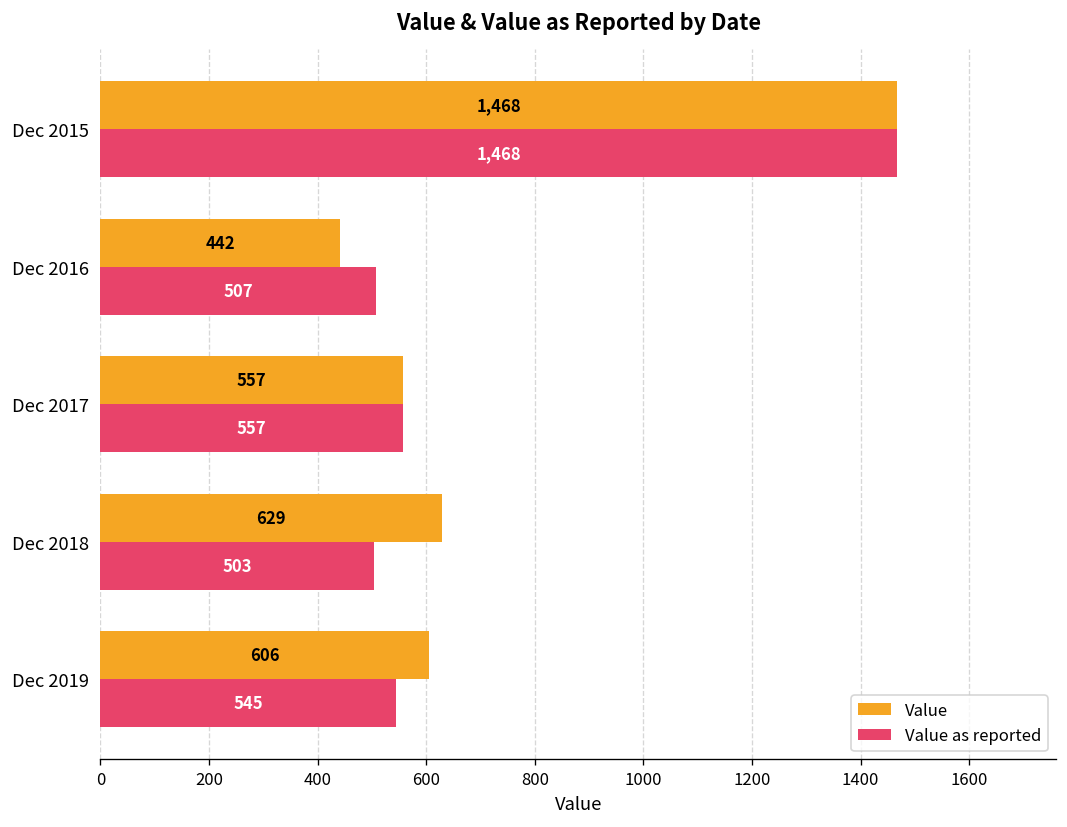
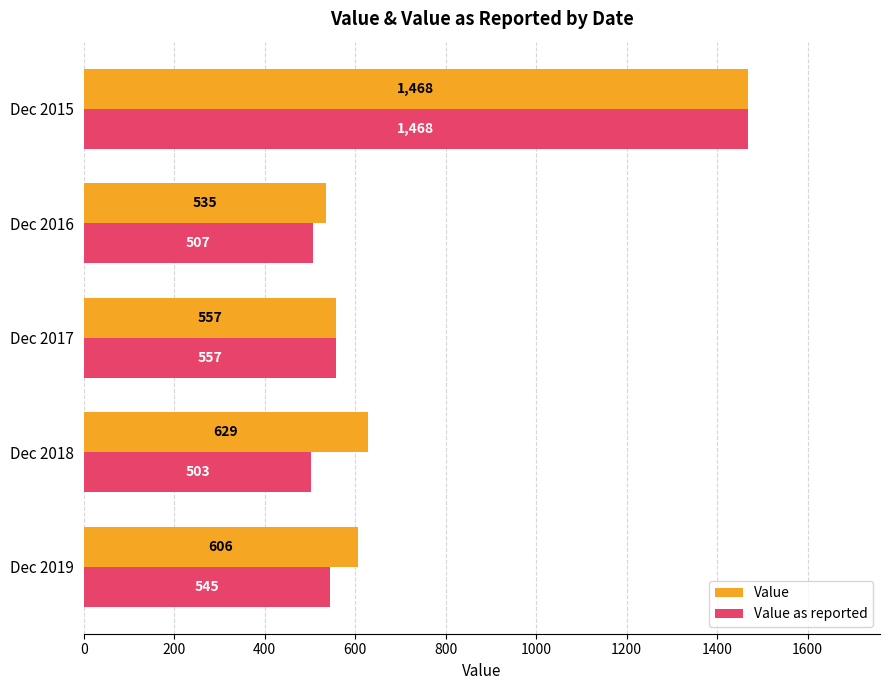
Value, Dec 2016: 442 -> 535
